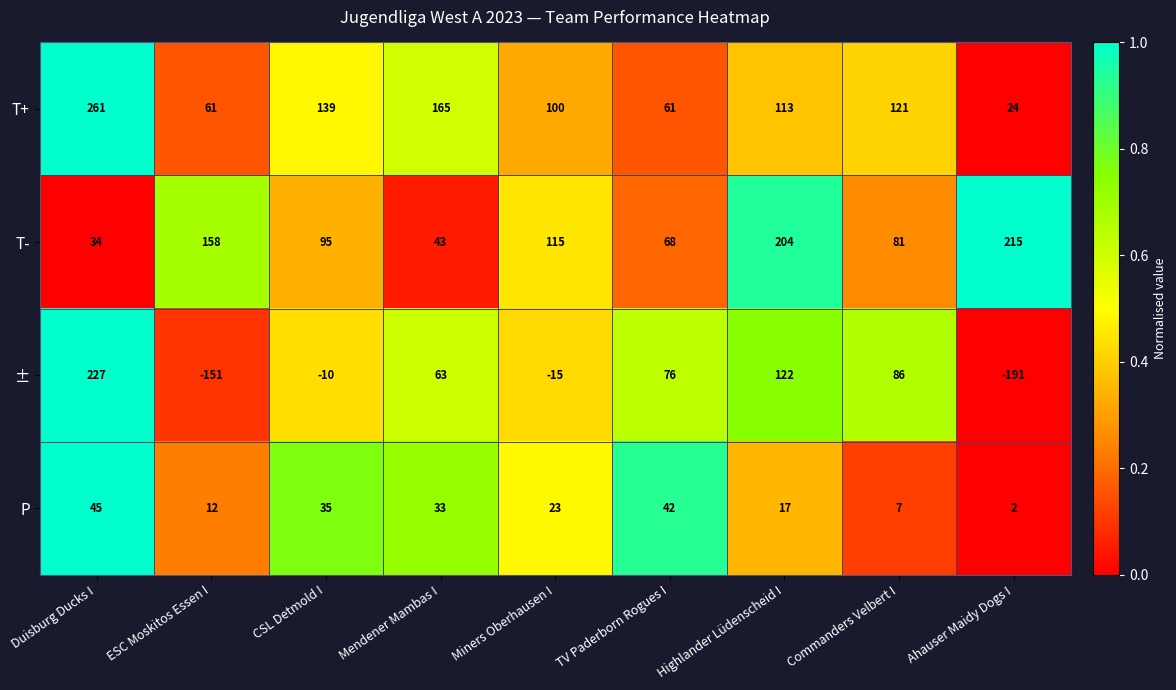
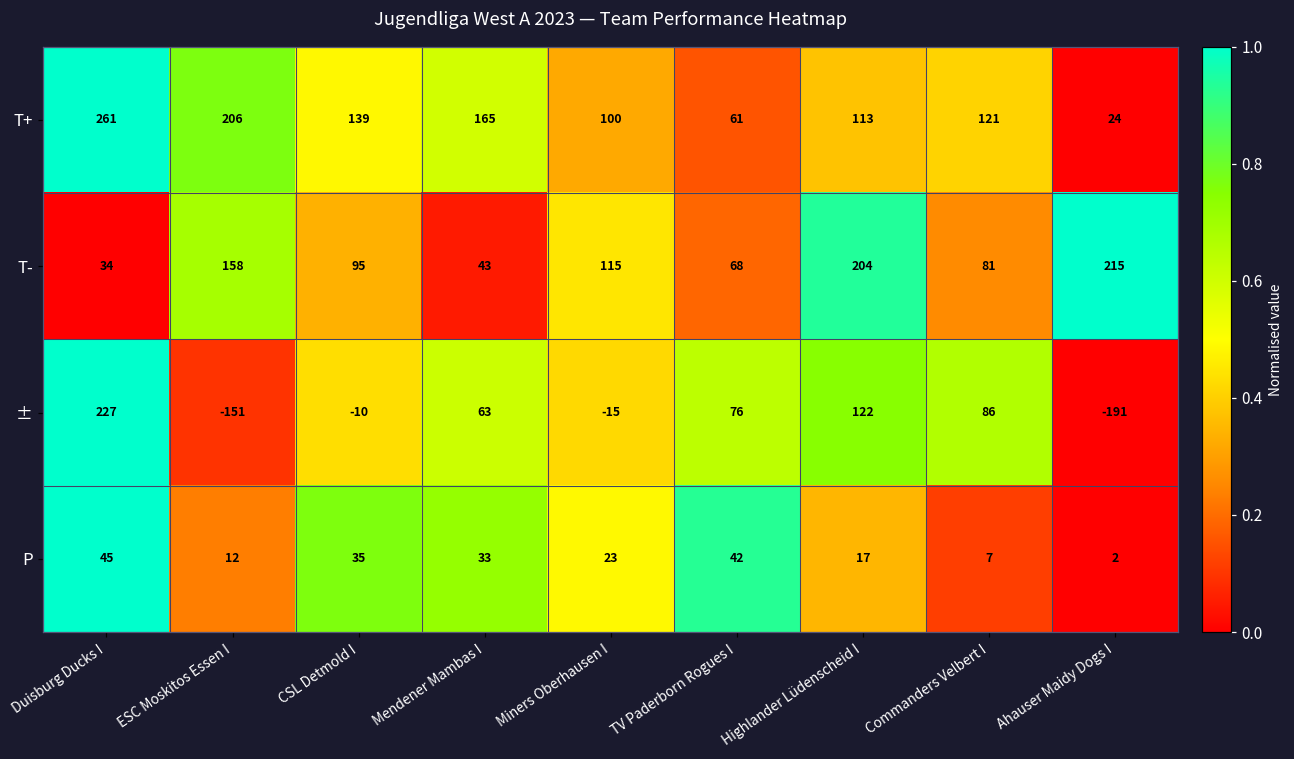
T+, ESC Moskitos Essen I: 61 -> 206
